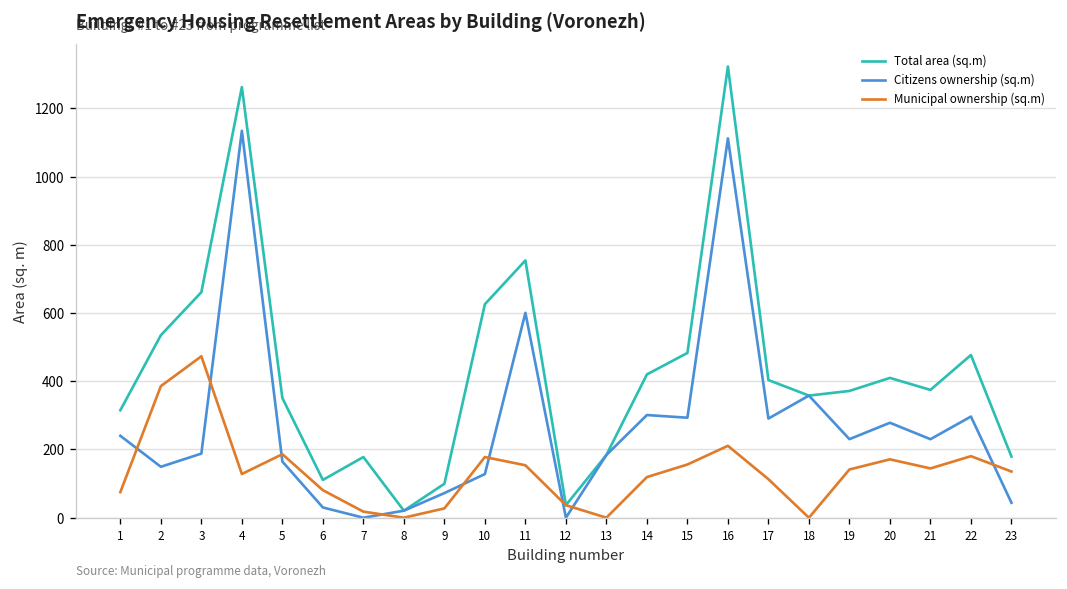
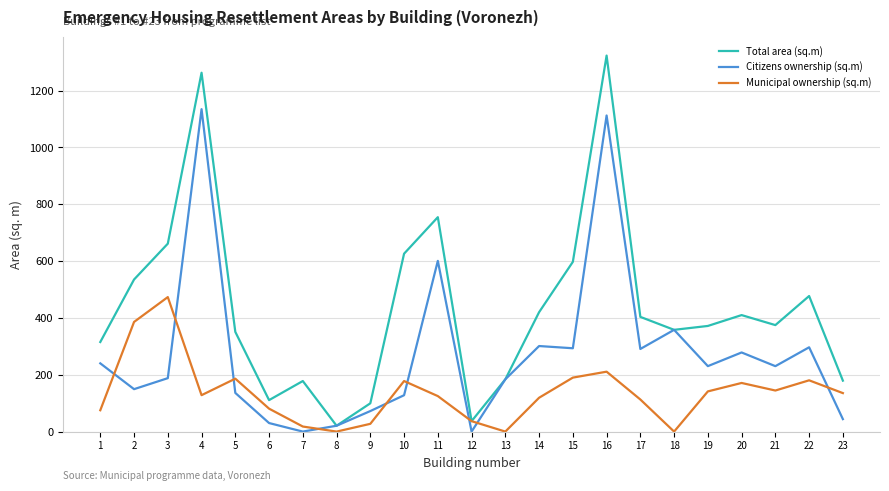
Citizens ownership (sq.m), 5: 160 -> 140
Municipal ownership (sq.m), 11: 150 -> 120
Total area (sq.m), 15: 480 -> 600
Municipal ownership (sq.m), 15: 160 -> 190
